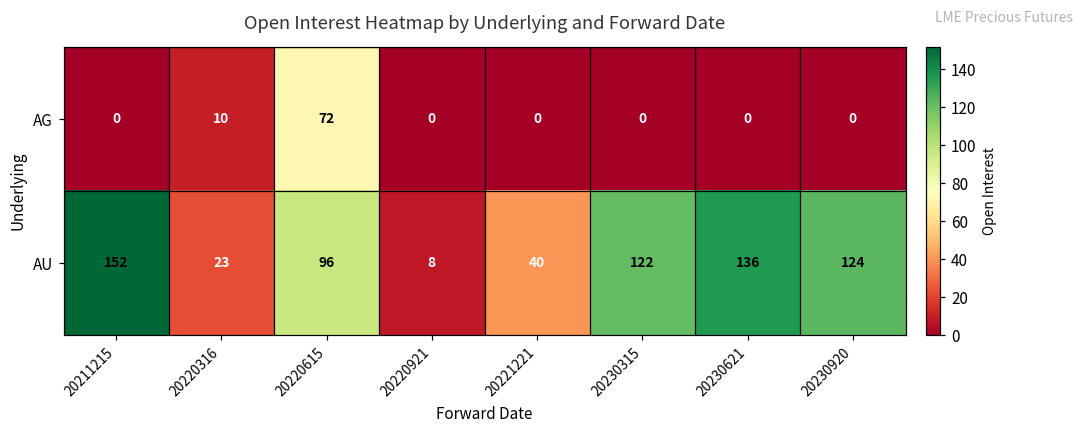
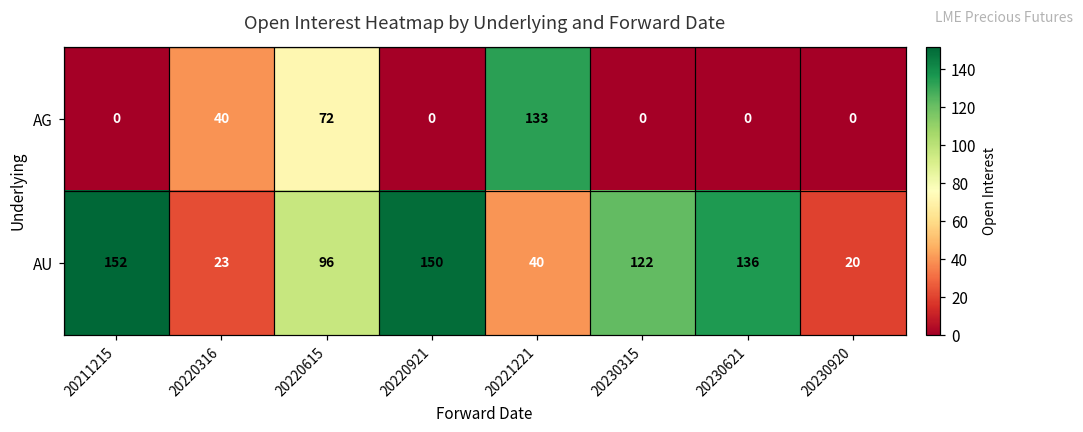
AG, 20220316: 10 -> 40
AG, 20221221: 0 -> 133
AU, 20220921: 8 -> 150
AU, 20230920: 124 -> 20
